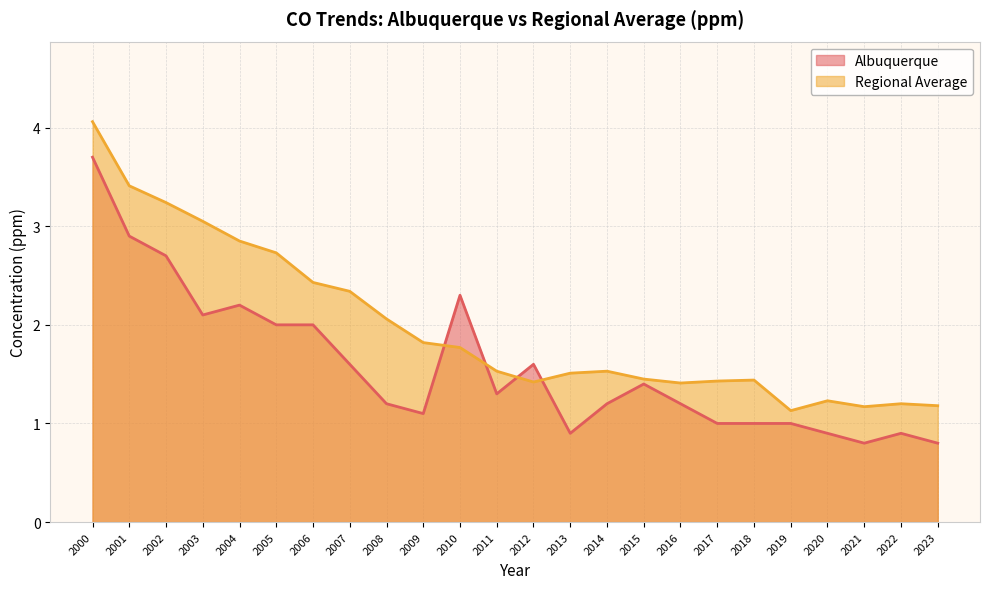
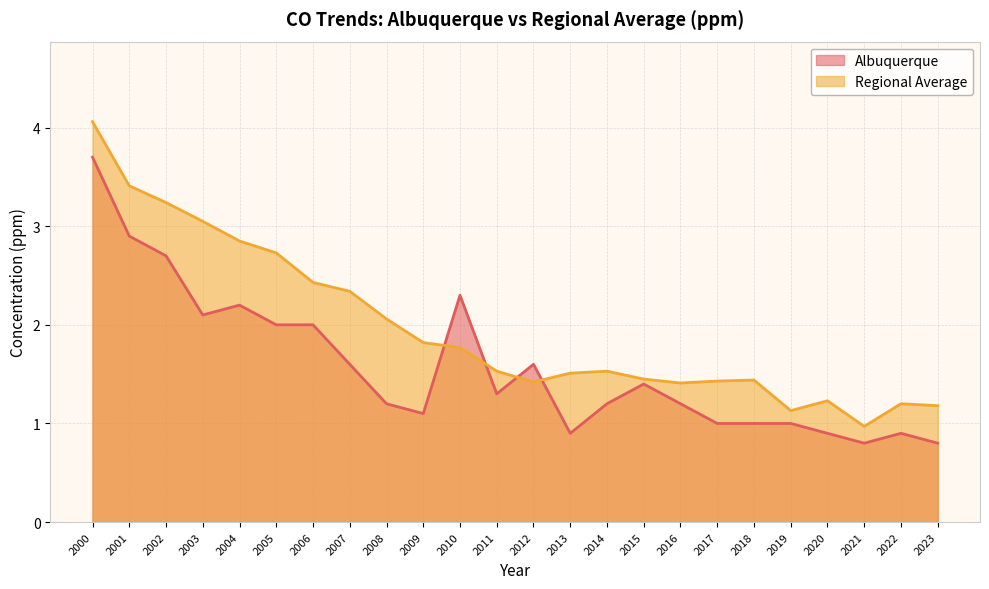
Regional Average, 2021: 1.2 -> 1.0
